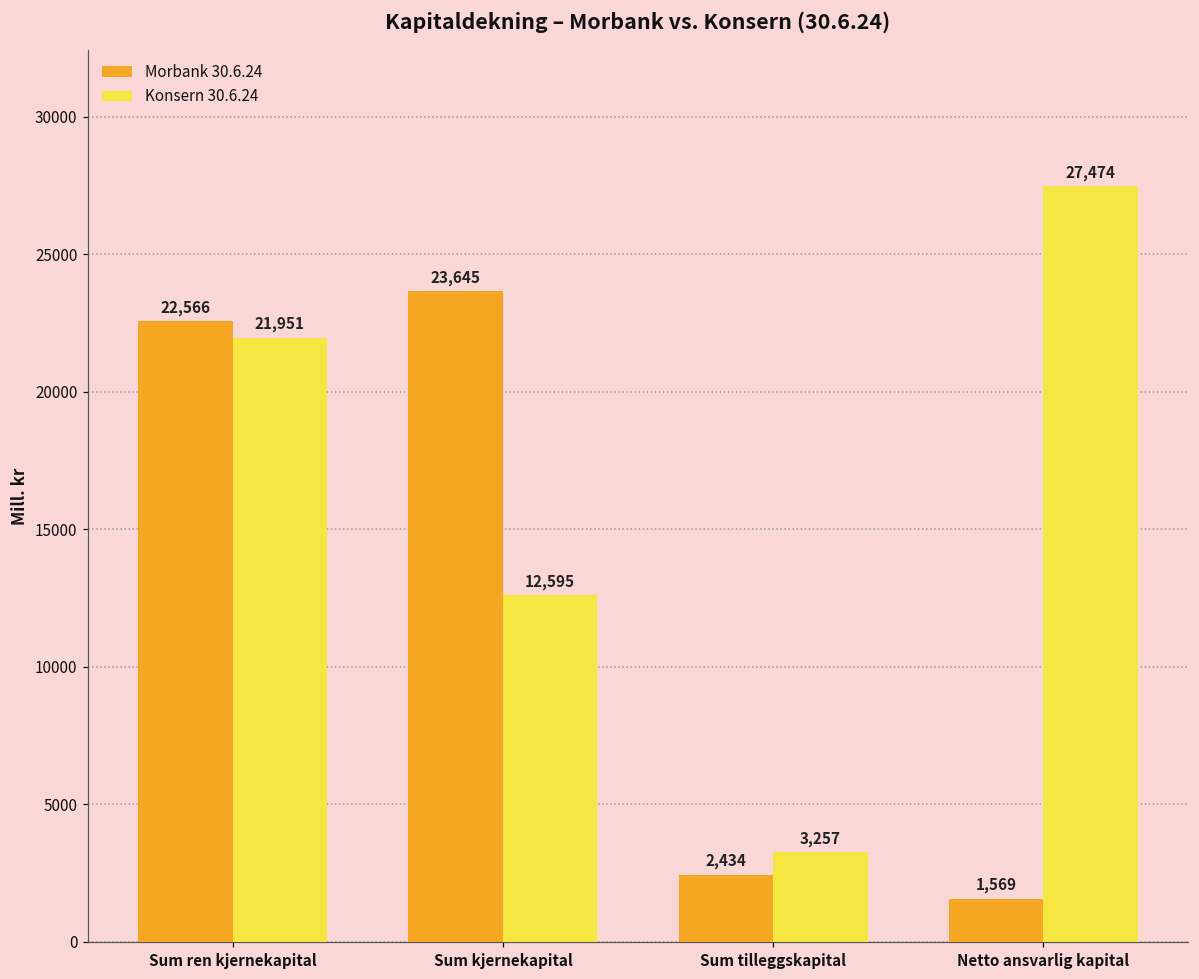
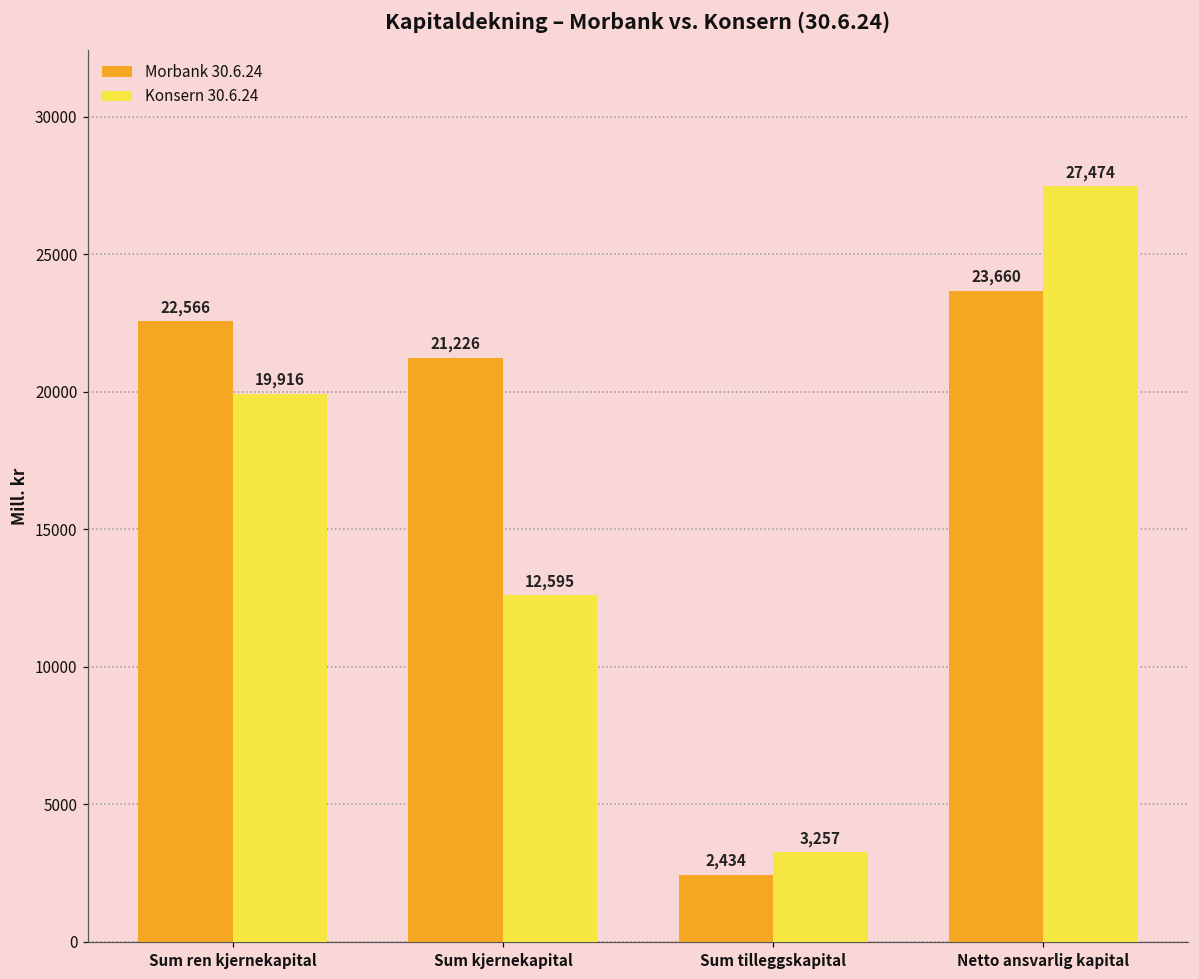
Konsern 30.6.24, Sum ren kjernekapital: 21,951 -> 19,916
Morbank 30.6.24, Sum kjernekapital: 23,645 -> 21,226
Morbank 30.6.24, Netto ansvarlig kapital: 1,569 -> 23,660
